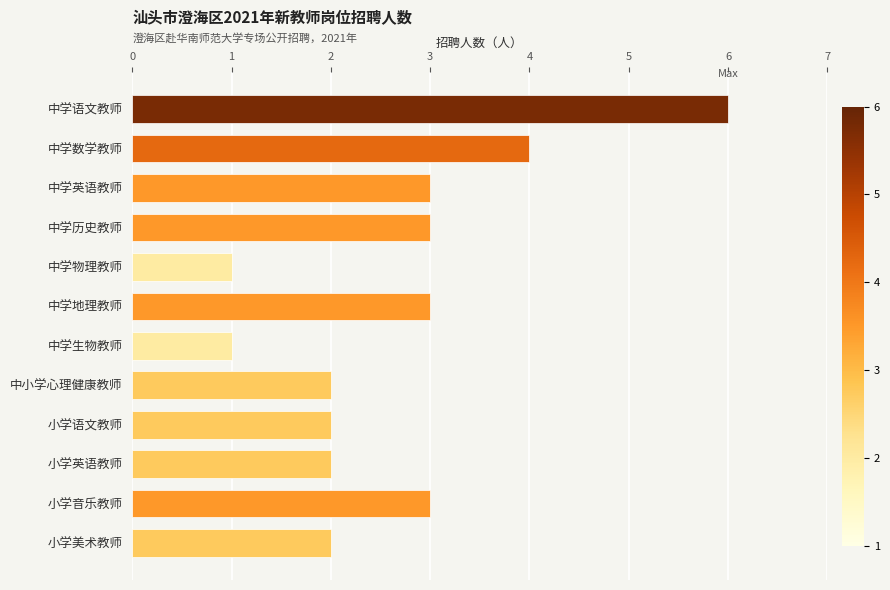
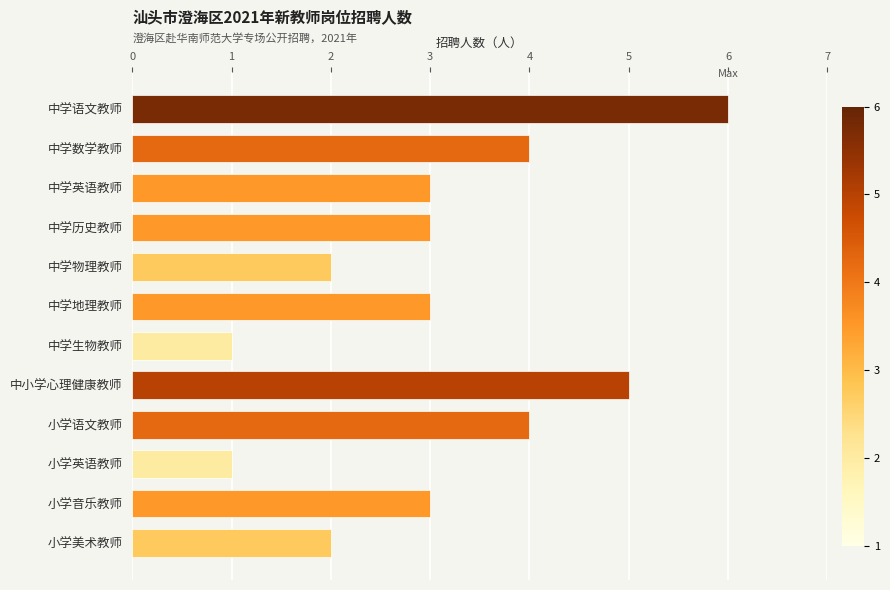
中学物理教师: 1 -> 2
中小学心理健康教师: 2 -> 5
小学语文教师: 2 -> 4
小学英语教师: 2 -> 1
